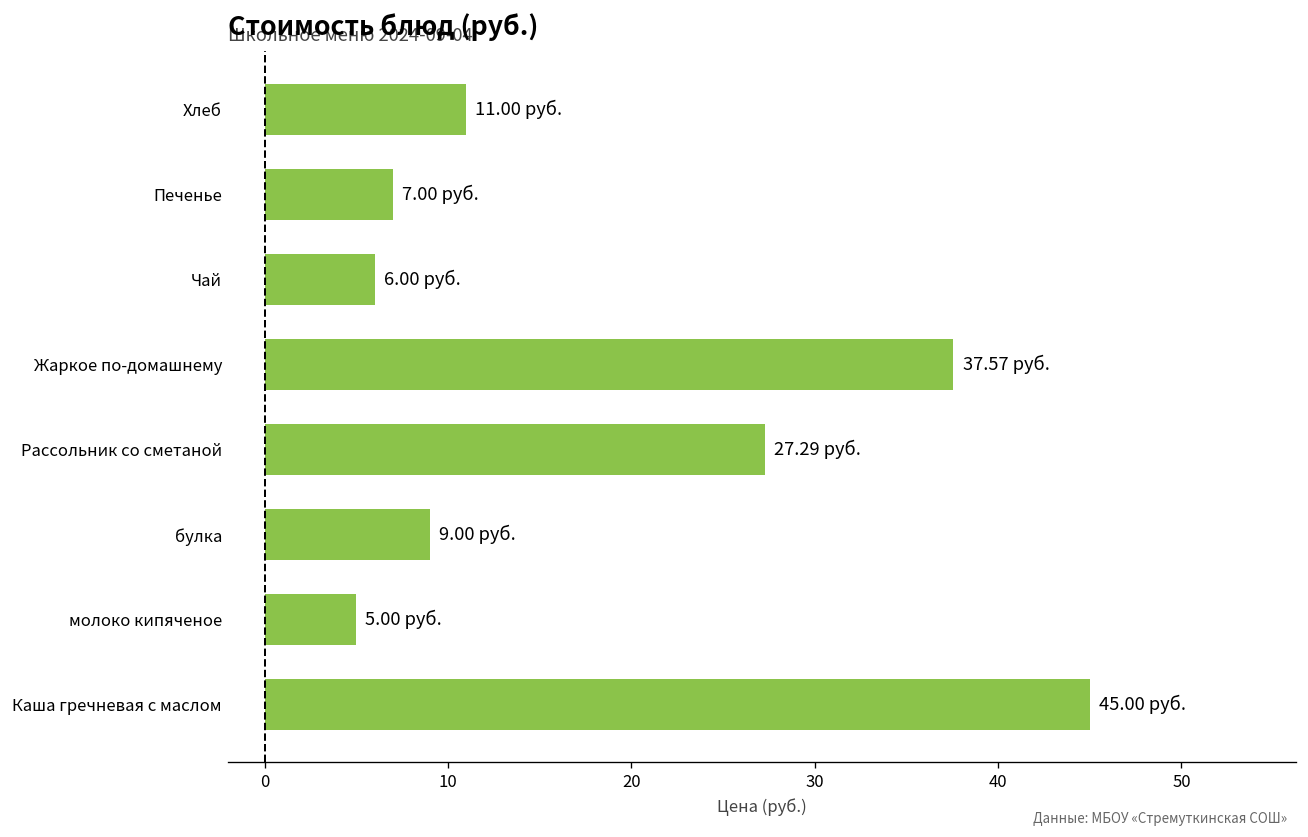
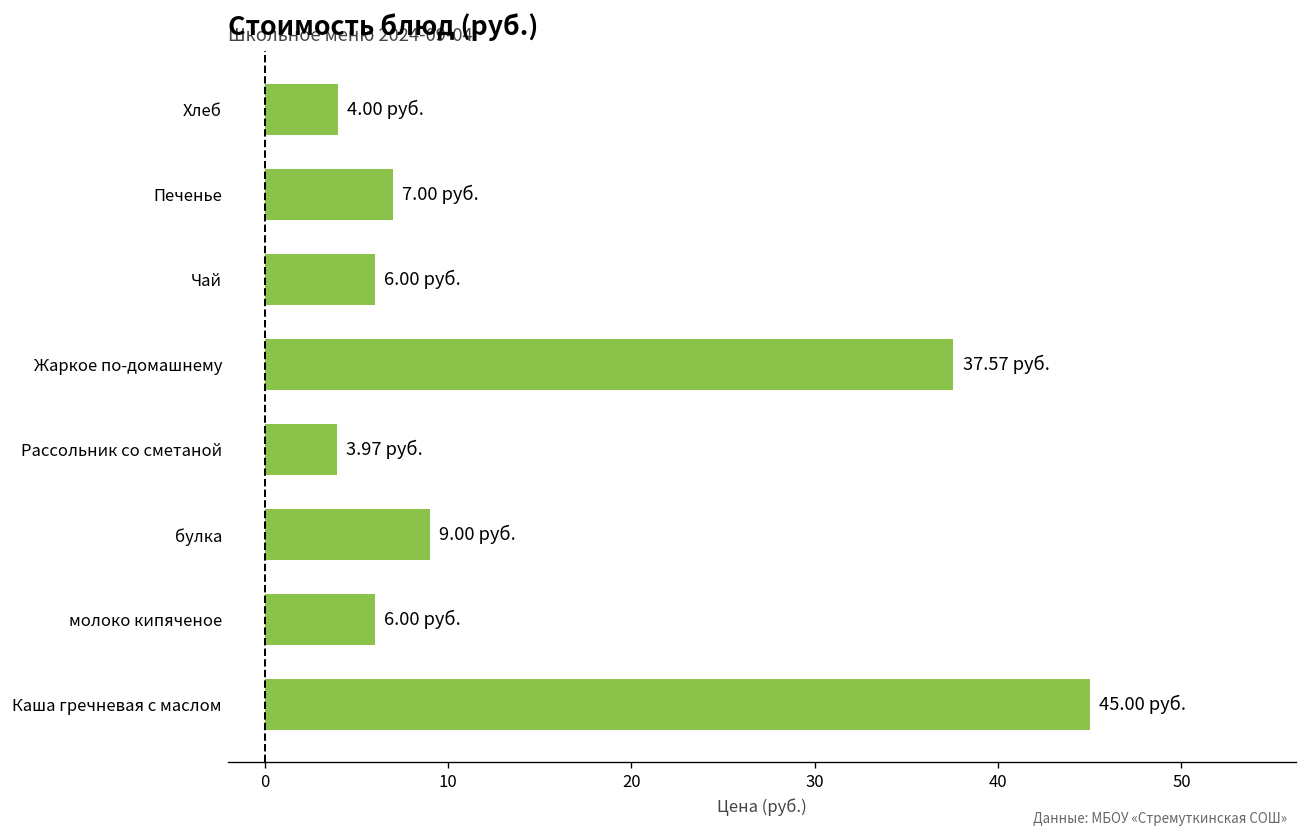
Хлеб: 11.00 -> 4.00
Рассольник со сметаной: 27.29 -> 3.97
молоко кипяченое: 5.00 -> 6.00
